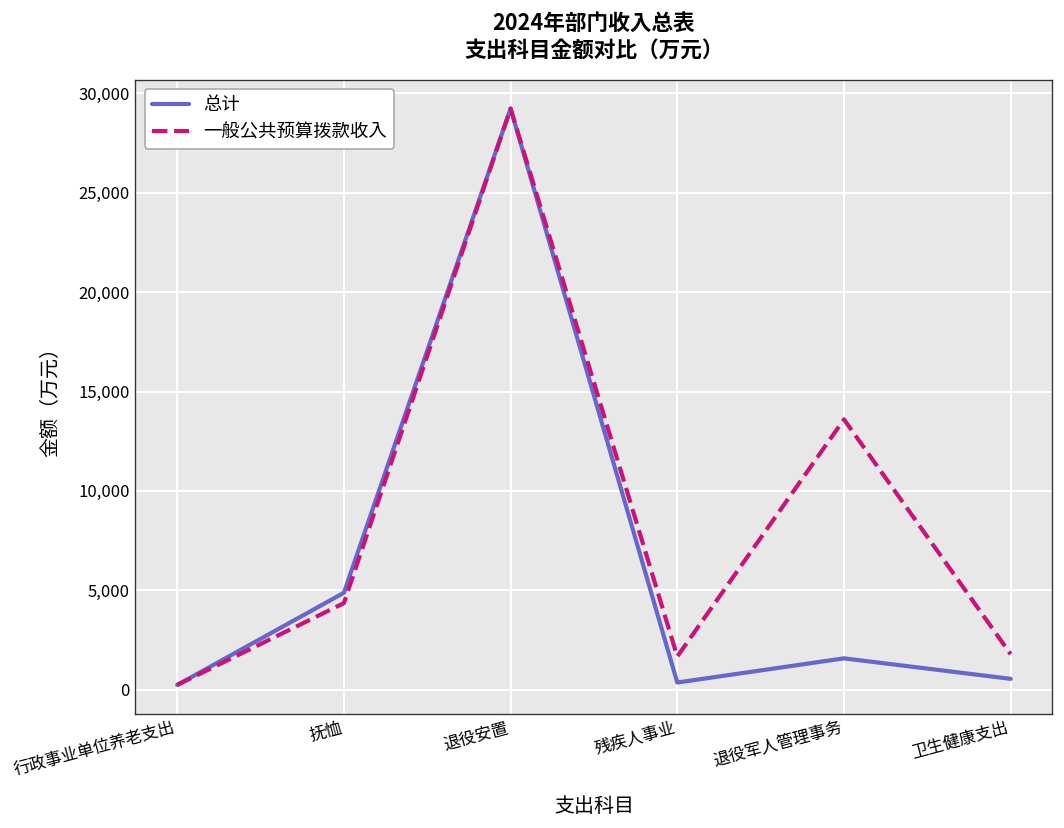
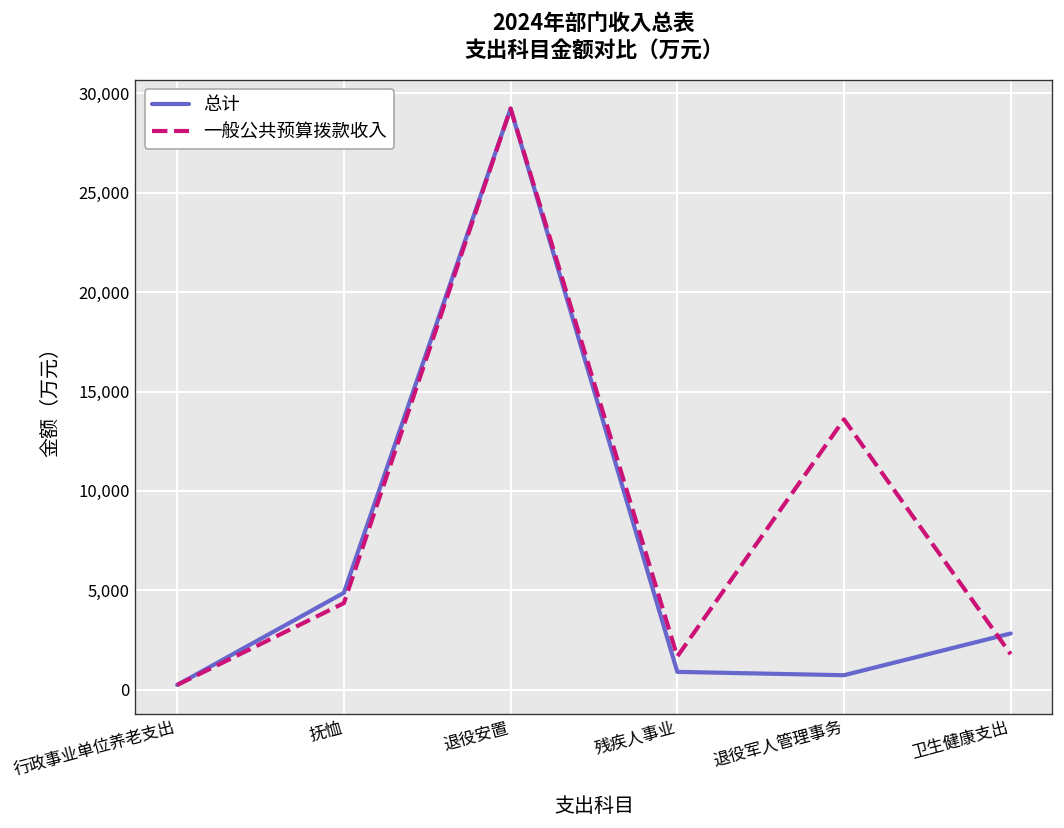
总计, 残疾人事业: 400 -> 900
总计, 退役军人管理事务: 1,600 -> 700
总计, 卫生健康支出: 500 -> 2,800
